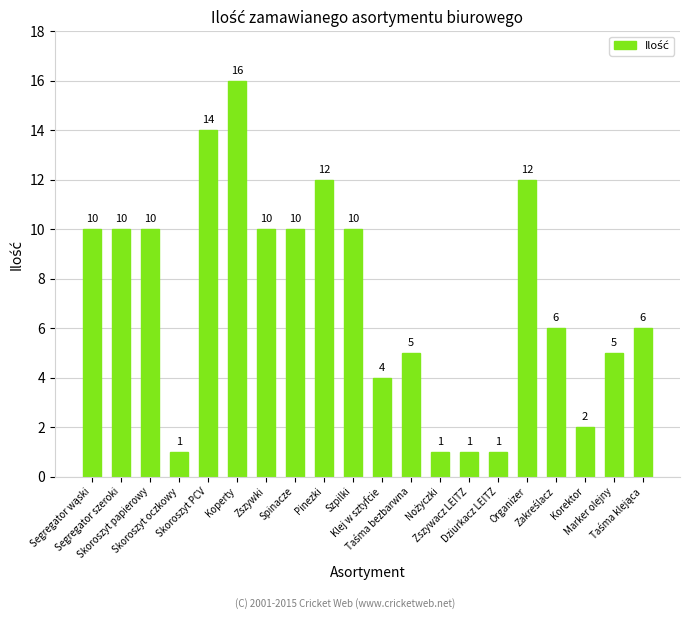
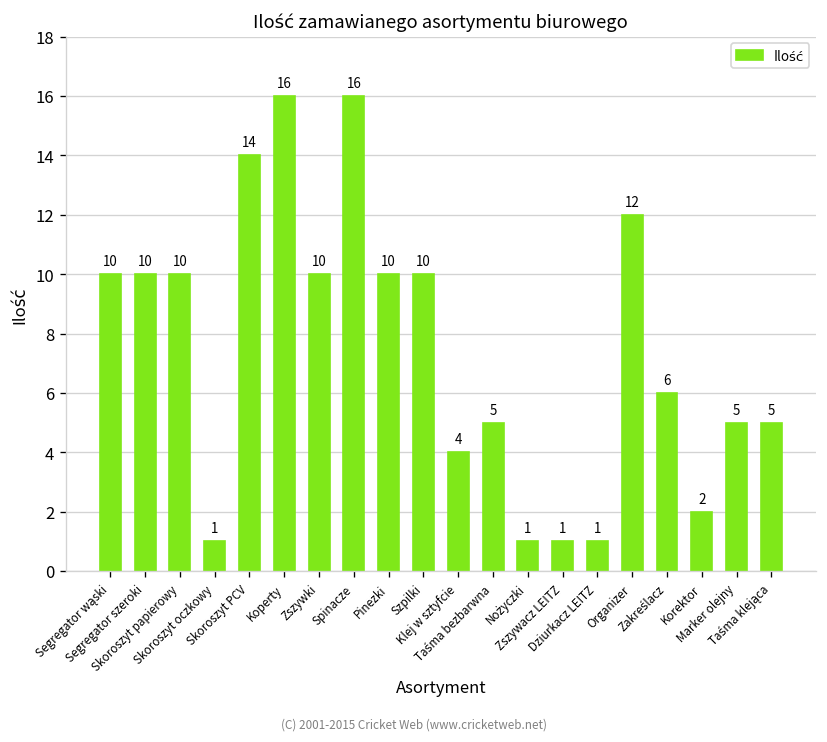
Spinacze: 10 -> 16
Pinezki: 12 -> 10
Taśma klejąca: 6 -> 5
